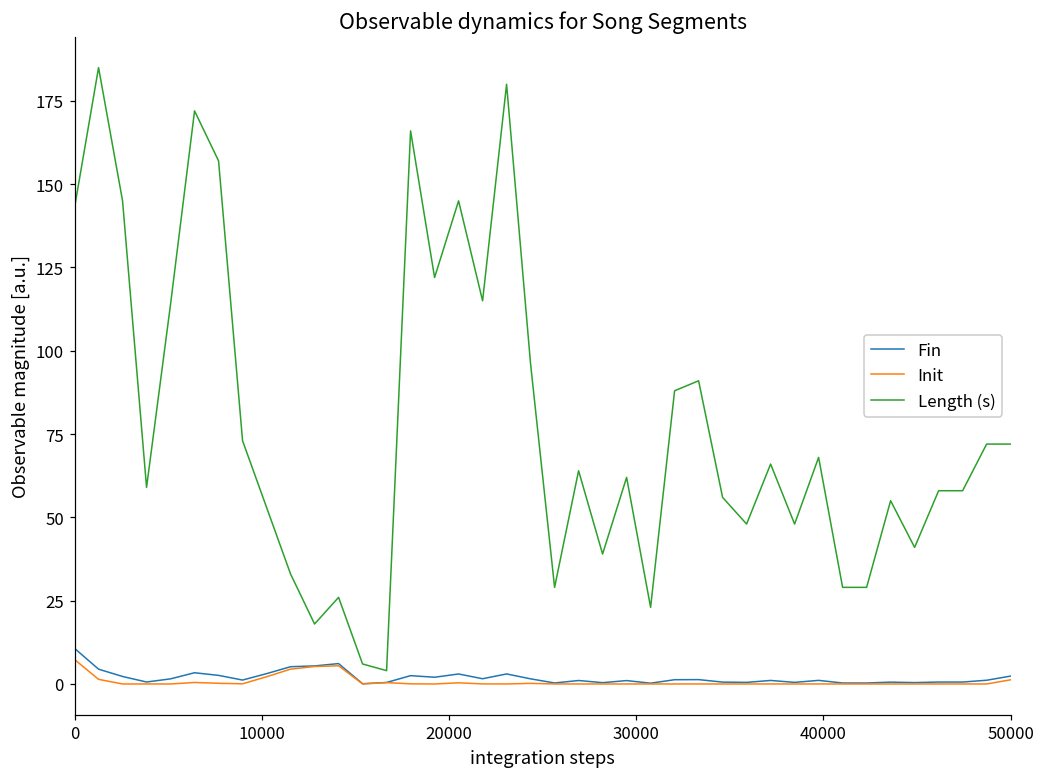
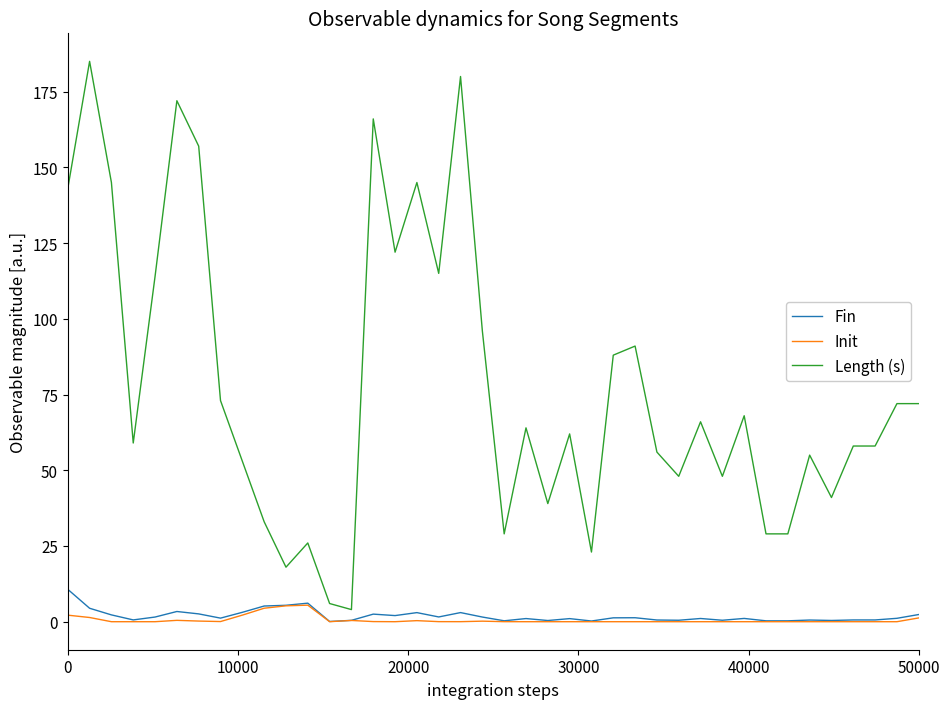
Init, 0: 7 -> 2
